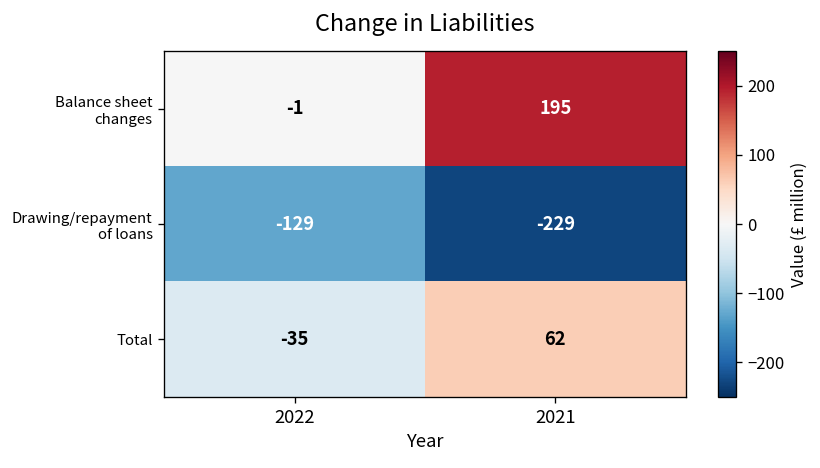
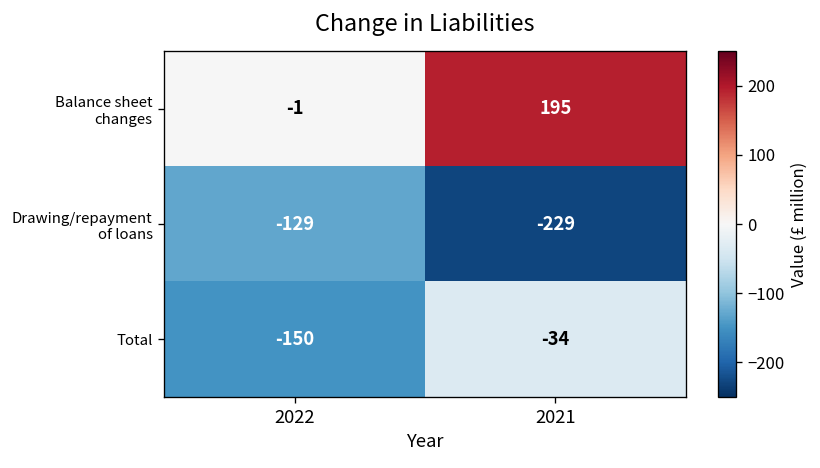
Total, 2022: -35 -> -150
Total, 2021: 62 -> -34
